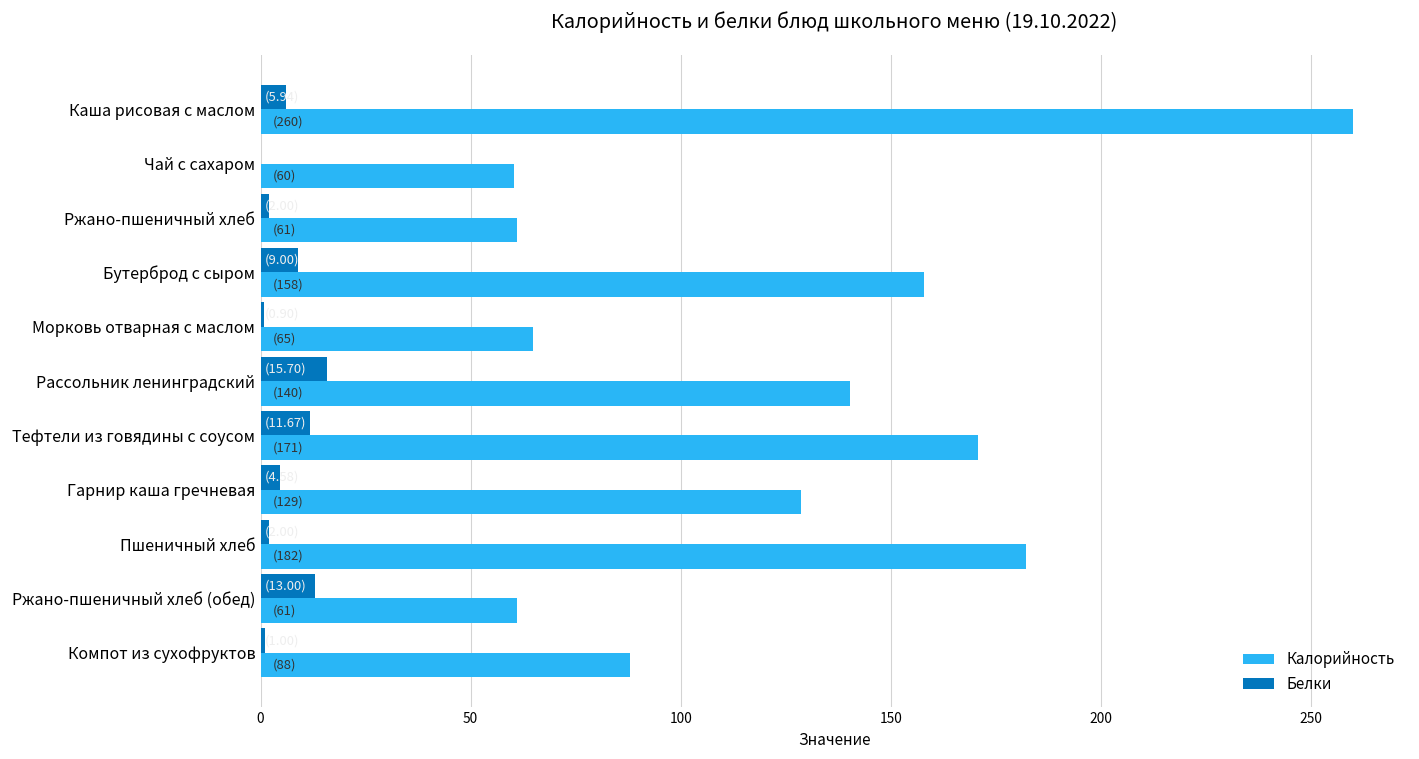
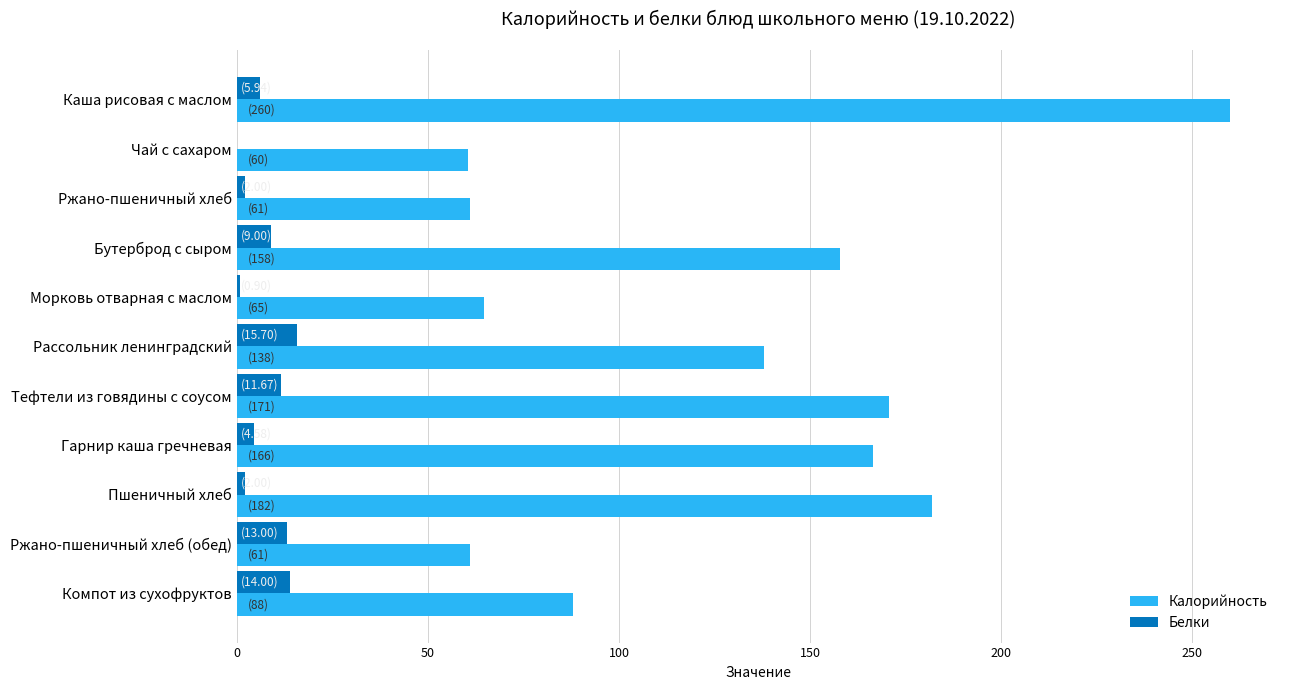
Калорийность, Рассольник ленинградский: (140) -> (138)
Калорийность, Гарнир каша гречневая: (129) -> (166)
Белки, Компот из сухофруктов: 1 -> 14
